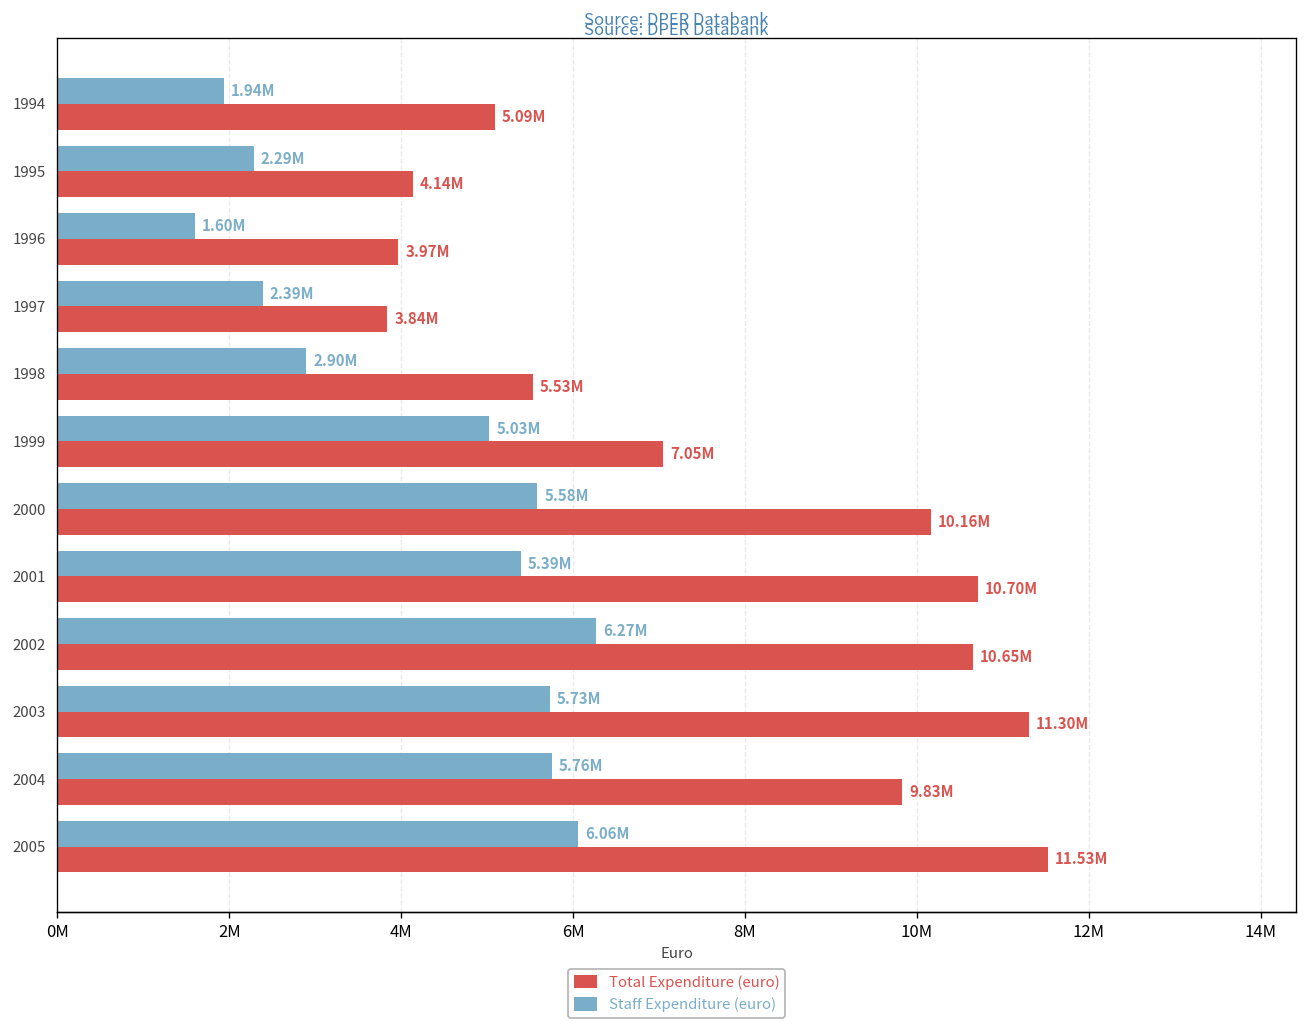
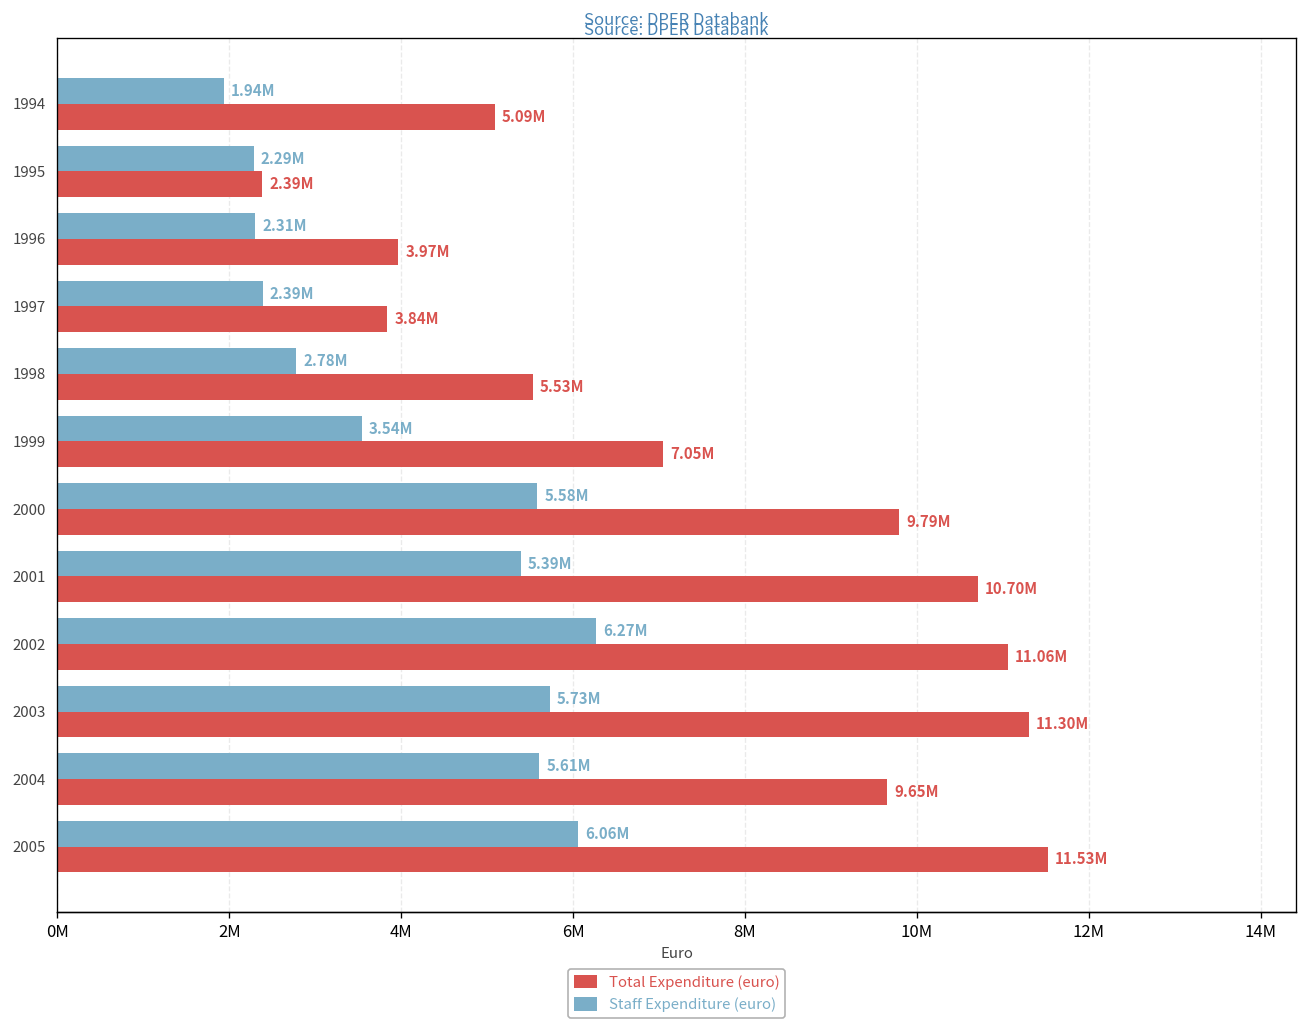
Total Expenditure (euro), 1995: 4.14M -> 2.39M
Staff Expenditure (euro), 1996: 1.60M -> 2.31M
Staff Expenditure (euro), 1998: 2.90M -> 2.78M
Staff Expenditure (euro), 1999: 5.03M -> 3.54M
Total Expenditure (euro), 2000: 10.16M -> 9.79M
Total Expenditure (euro), 2002: 10.65M -> 11.06M
Staff Expenditure (euro), 2004: 5.76M -> 5.61M
Total Expenditure (euro), 2004: 9.83M -> 9.65M
